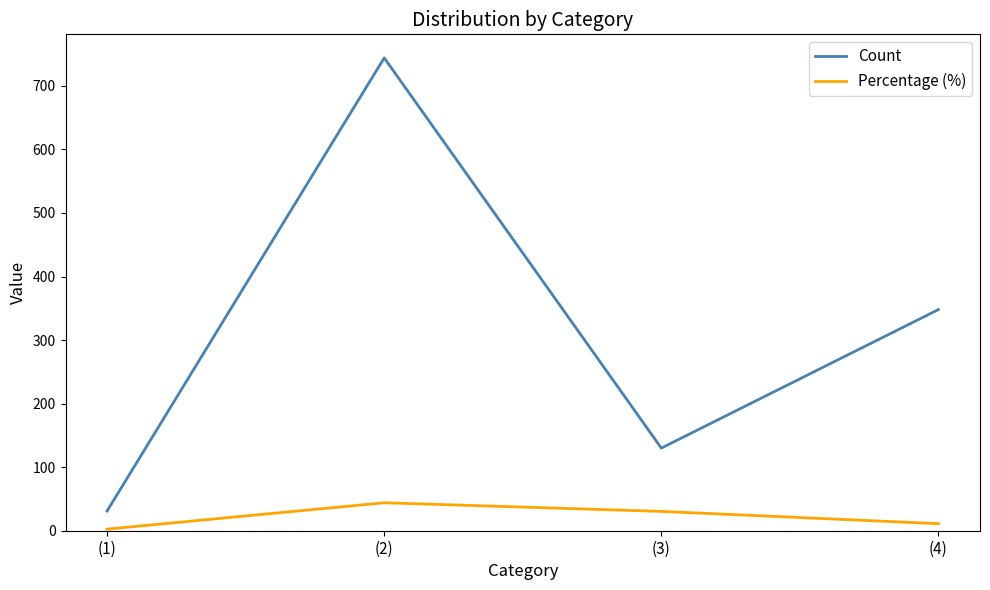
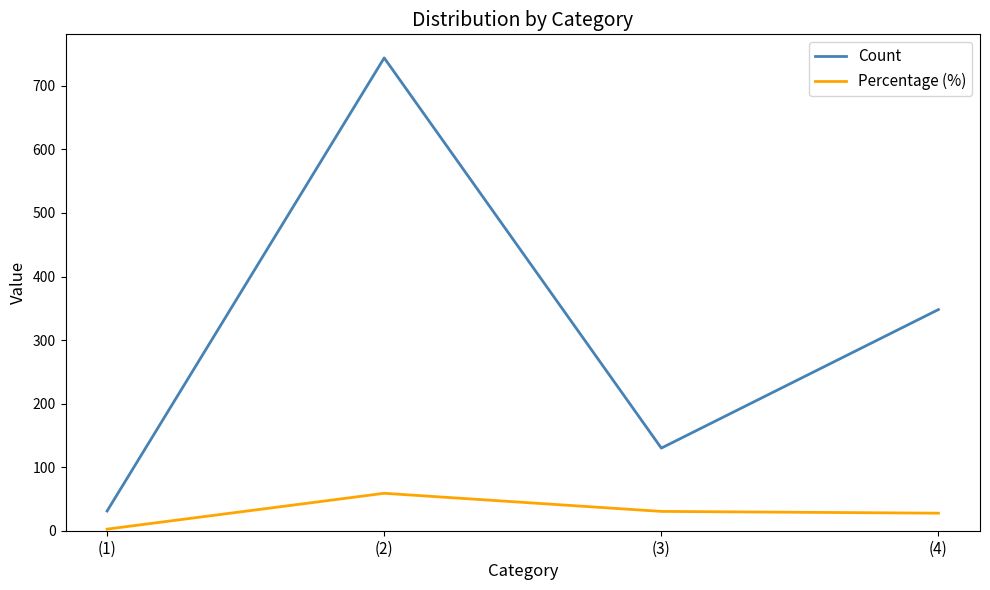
Percentage (%), (2): 40 -> 60
Percentage (%), (4): 10 -> 30
